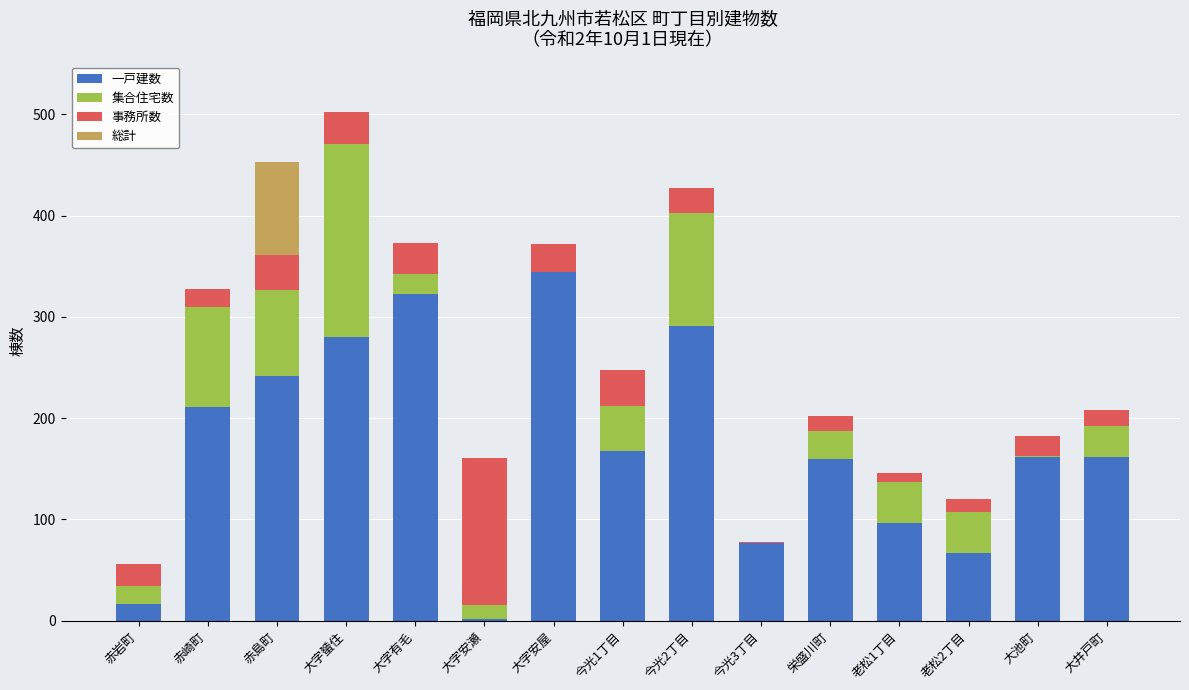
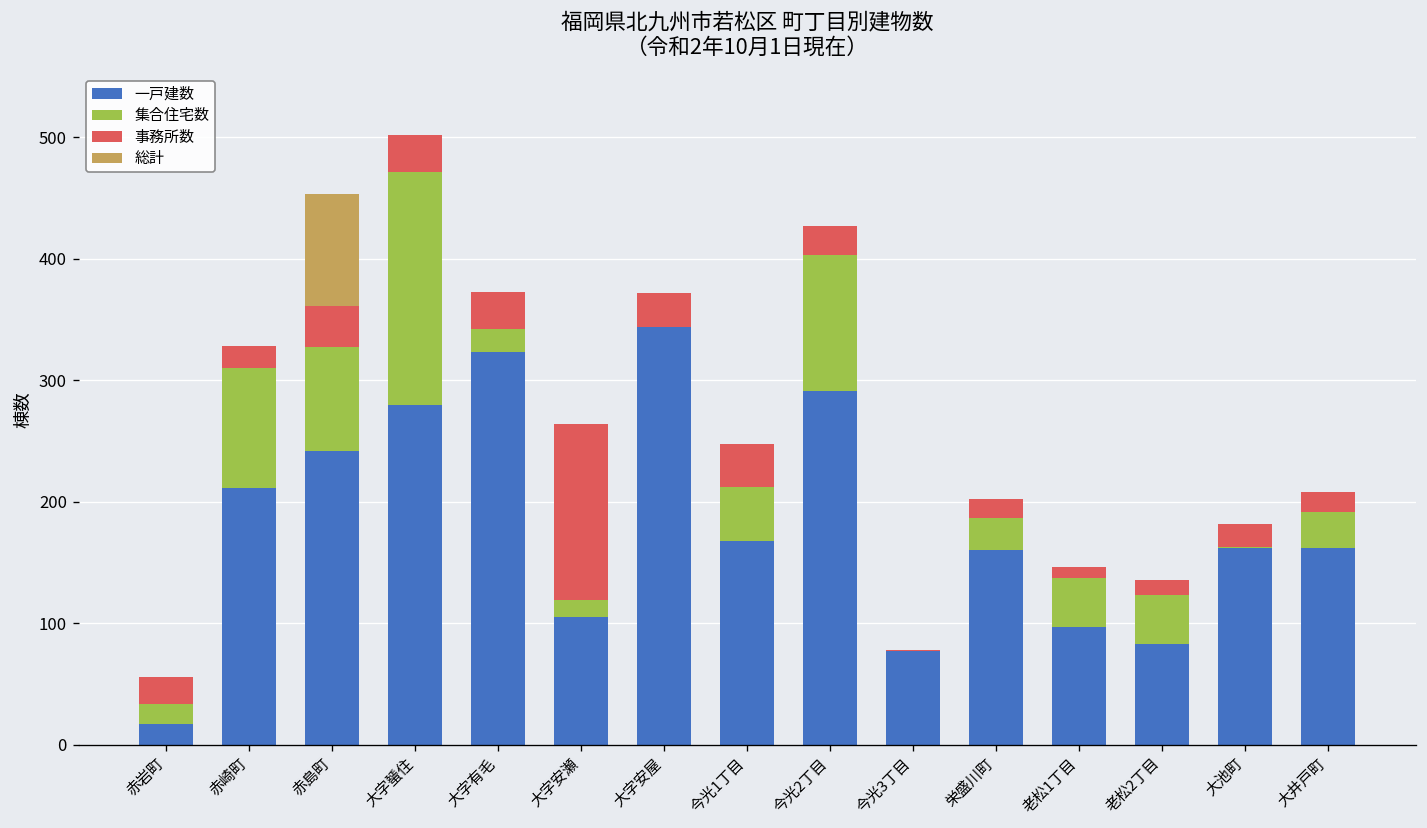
一戸建数, 大字安瀬: 2 -> 105
一戸建数, 老松2丁目: 67 -> 83
